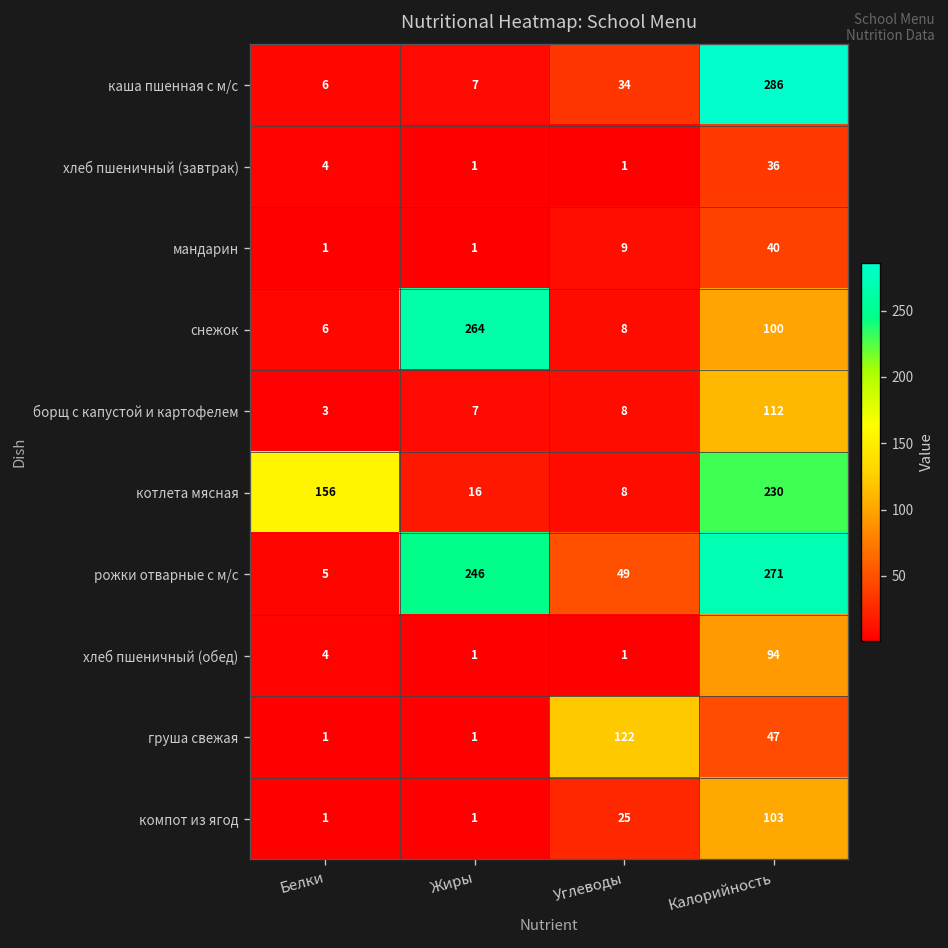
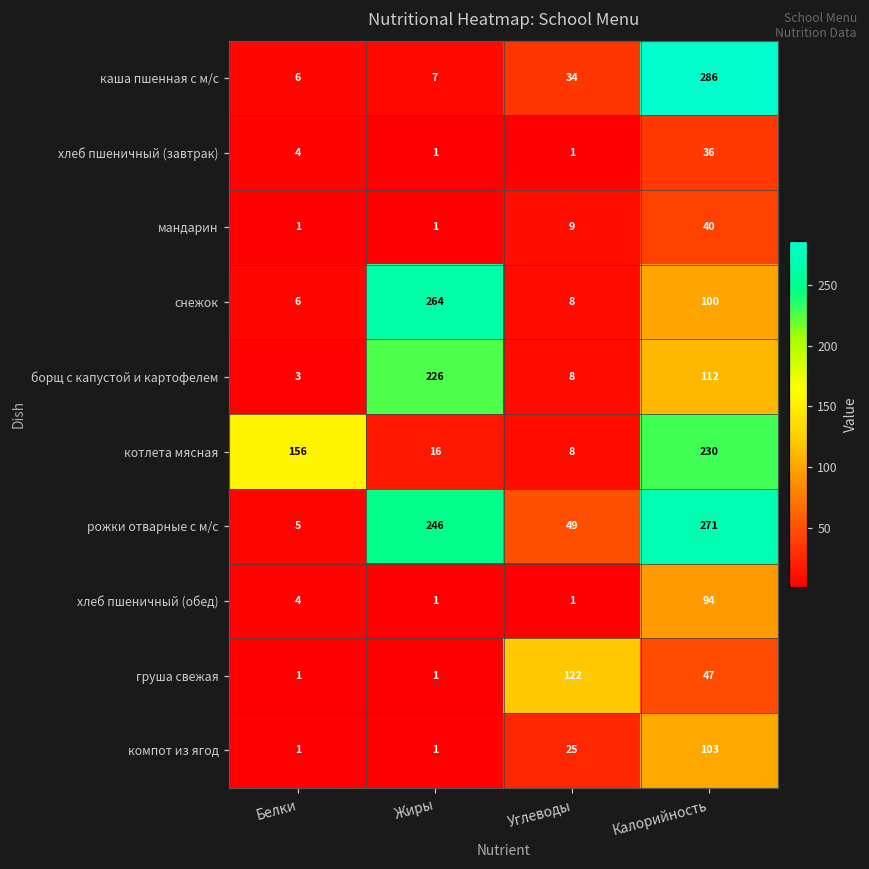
борщ с капустой и картофелем, Жиры: 7 -> 226
